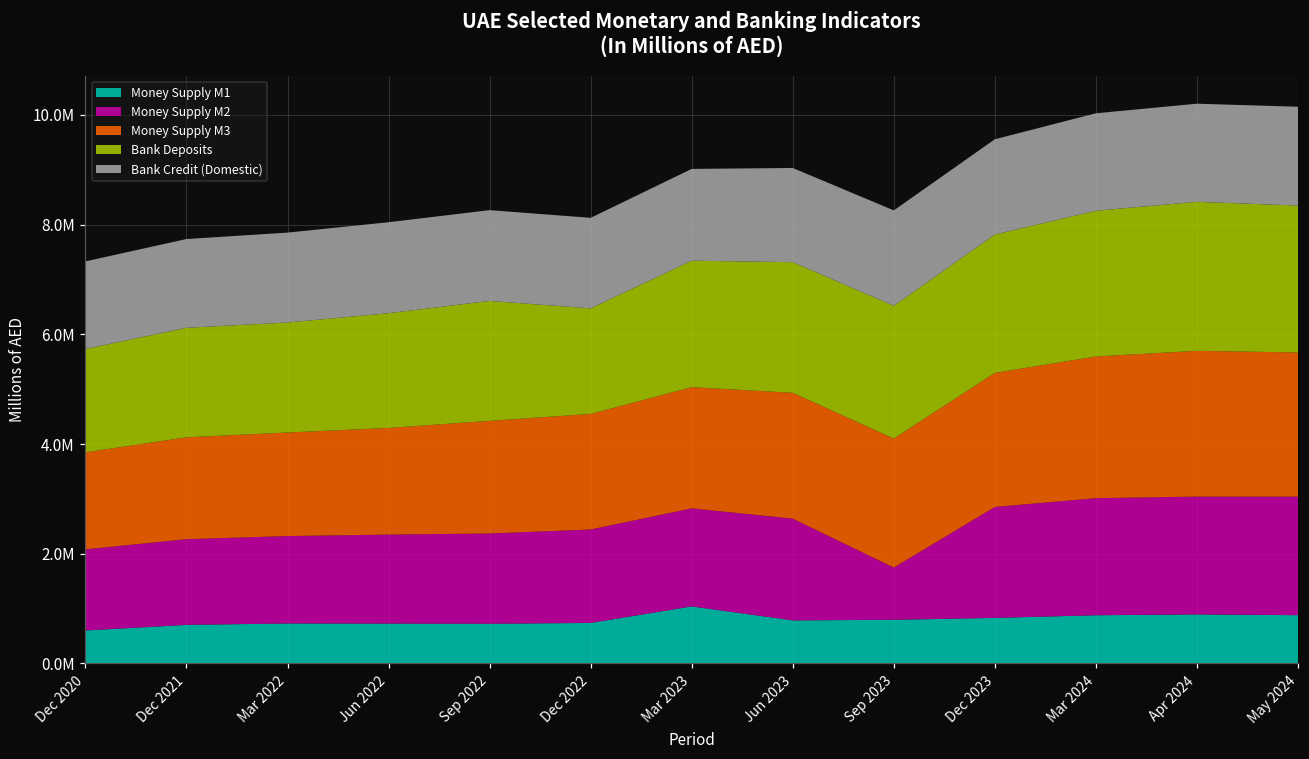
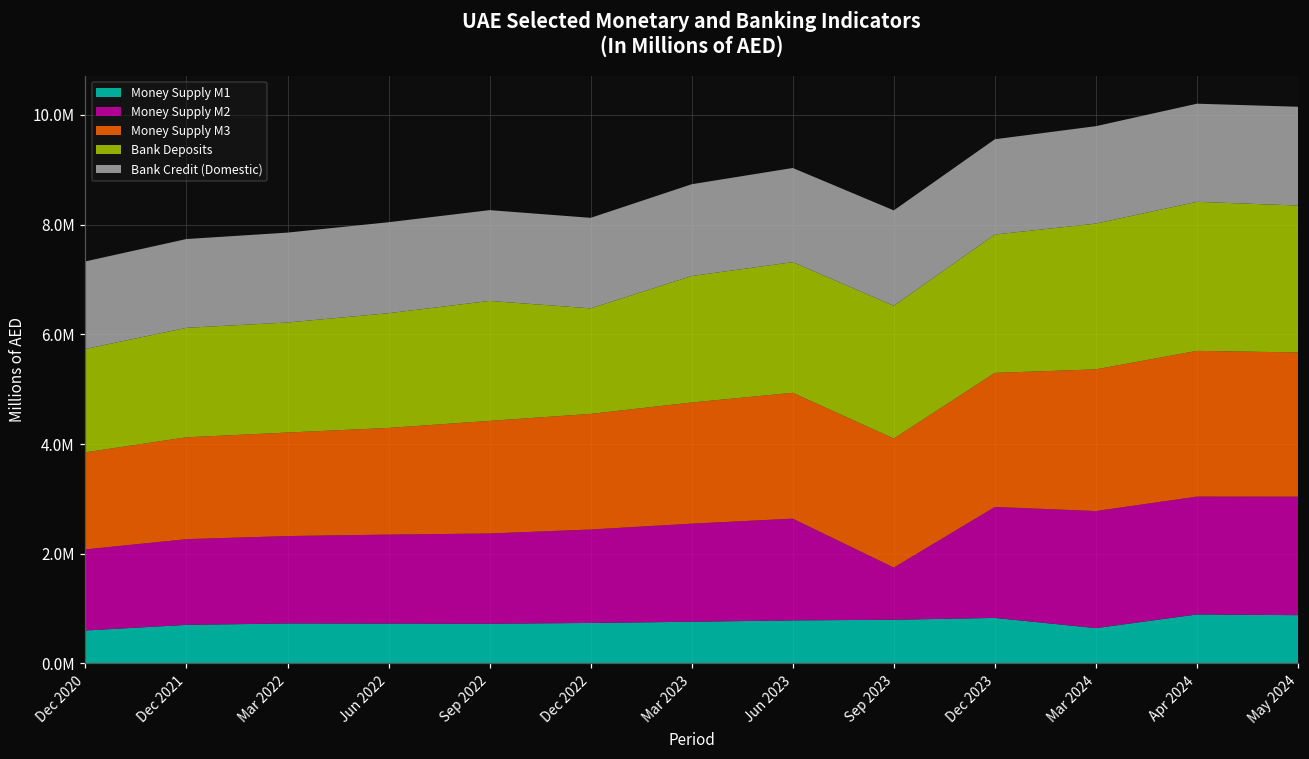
Money Supply M1, Mar 2023: 1000000 -> 800000
Money Supply M1, Mar 2024: 900000 -> 600000
